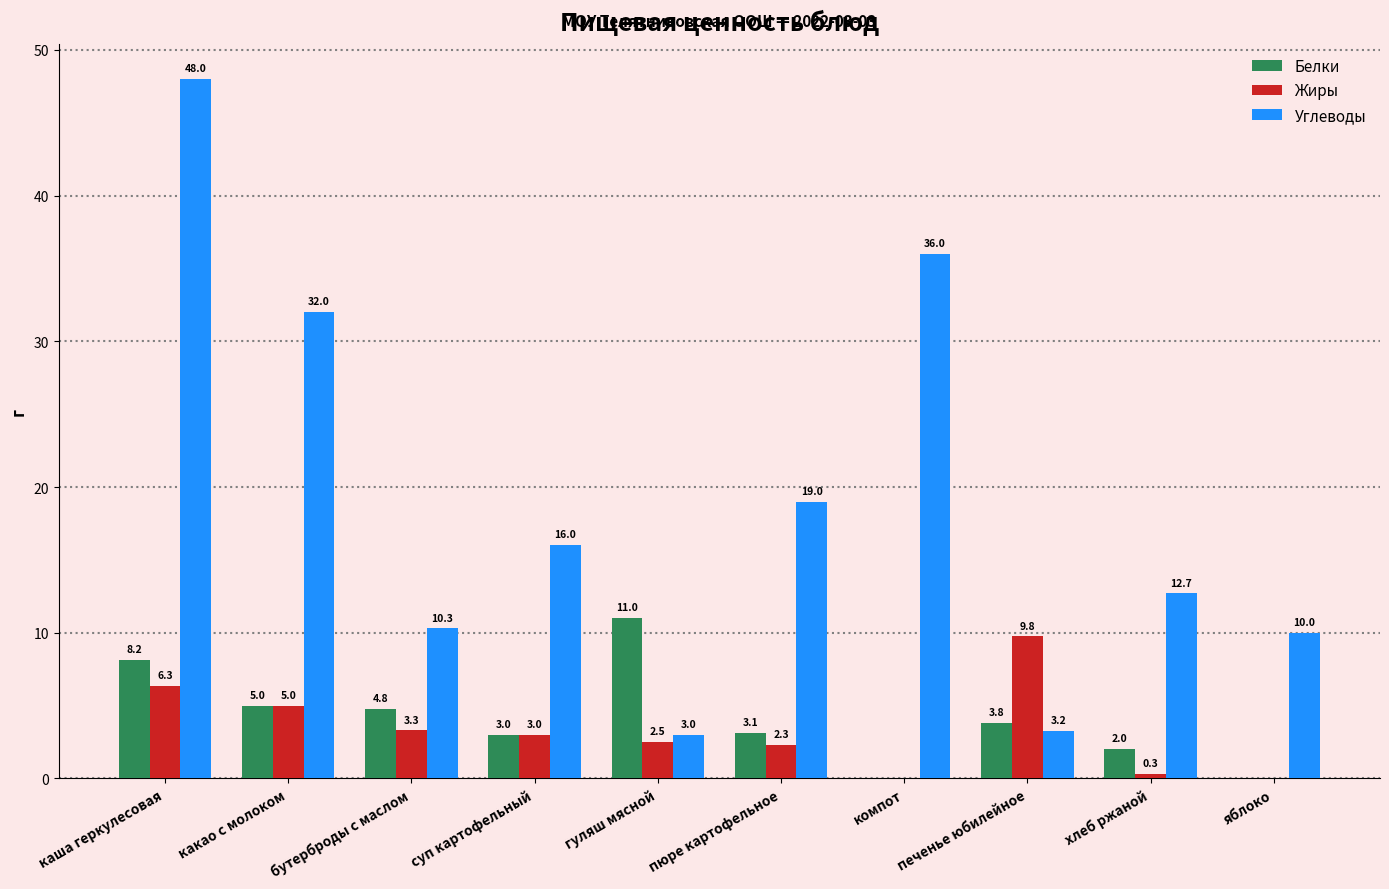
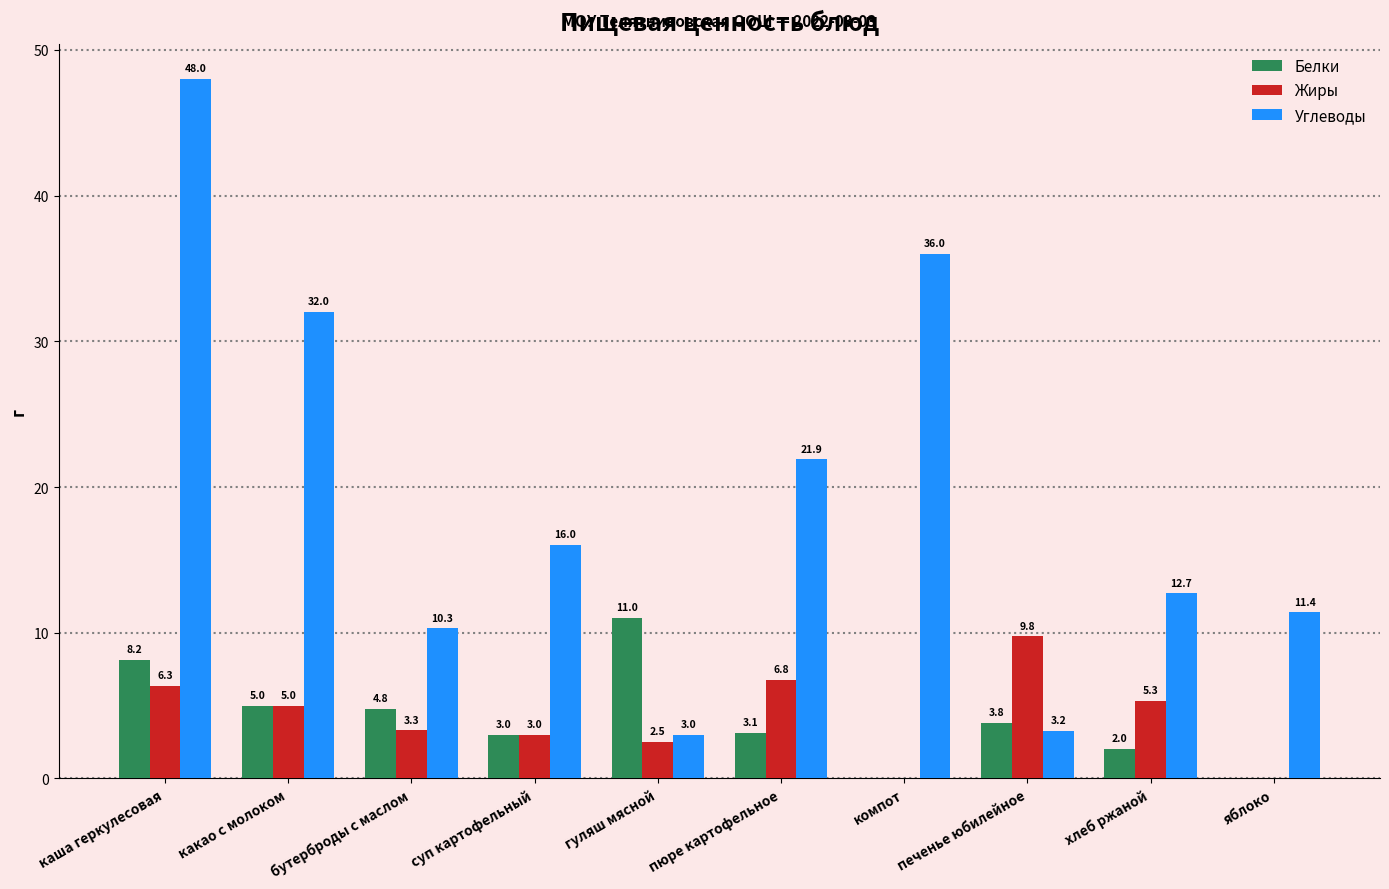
Жиры, пюре картофельное: 2.3 -> 6.8
Углеводы, пюре картофельное: 19.0 -> 21.9
Жиры, хлеб ржаной: 0.3 -> 5.3
Углеводы, яблоко: 10.0 -> 11.4
